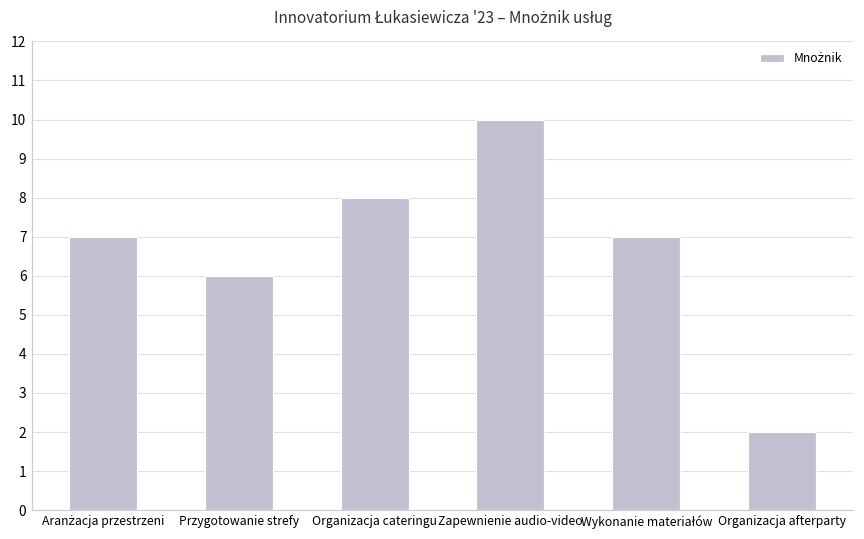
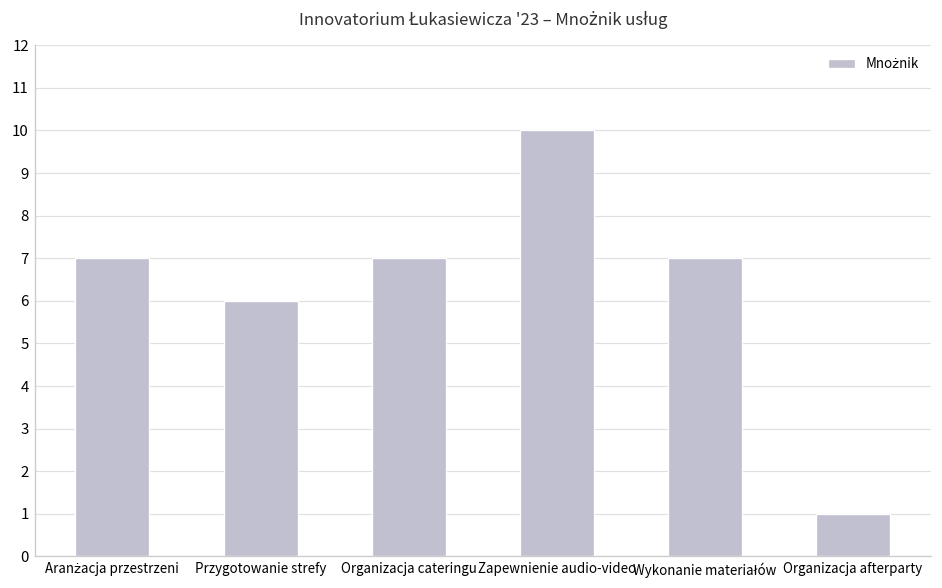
Organizacja cateringu: 8 -> 7
Organizacja afterparty: 2 -> 1
